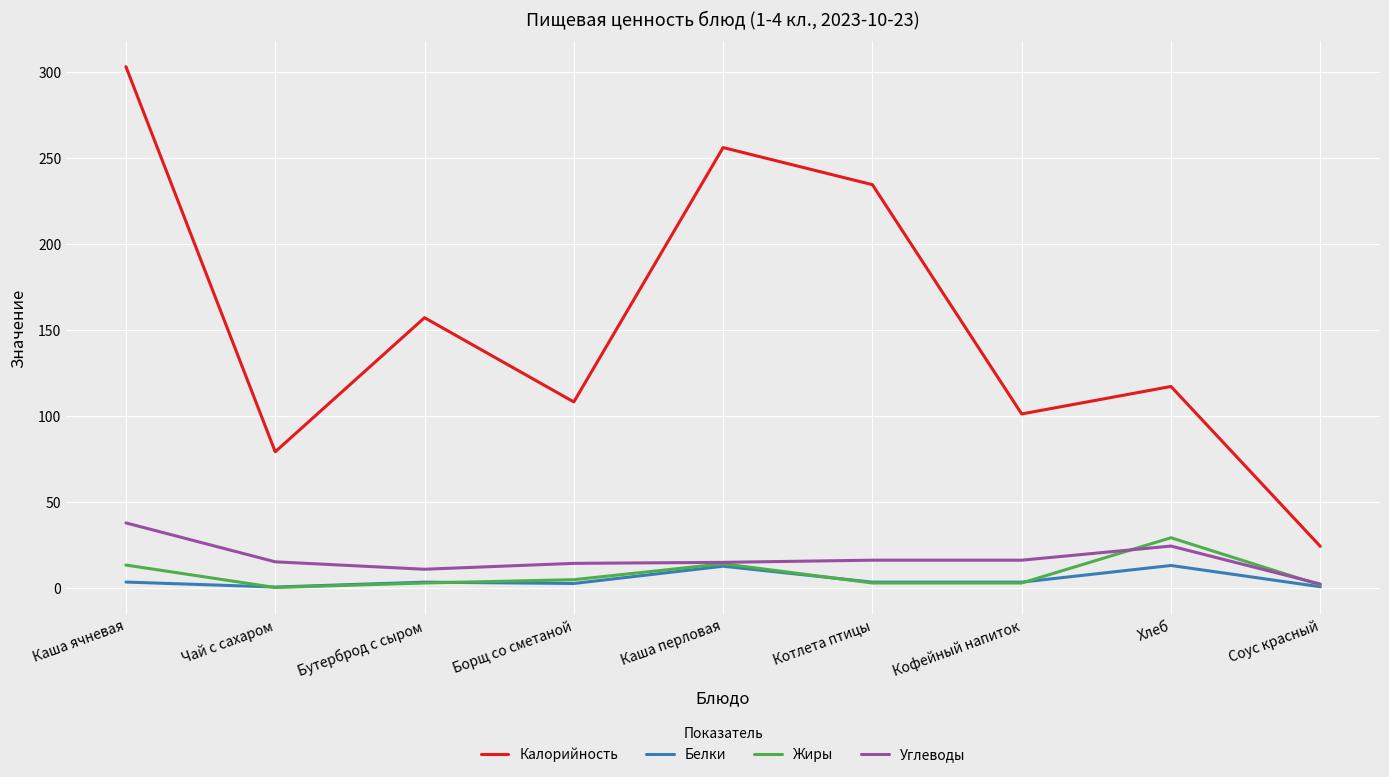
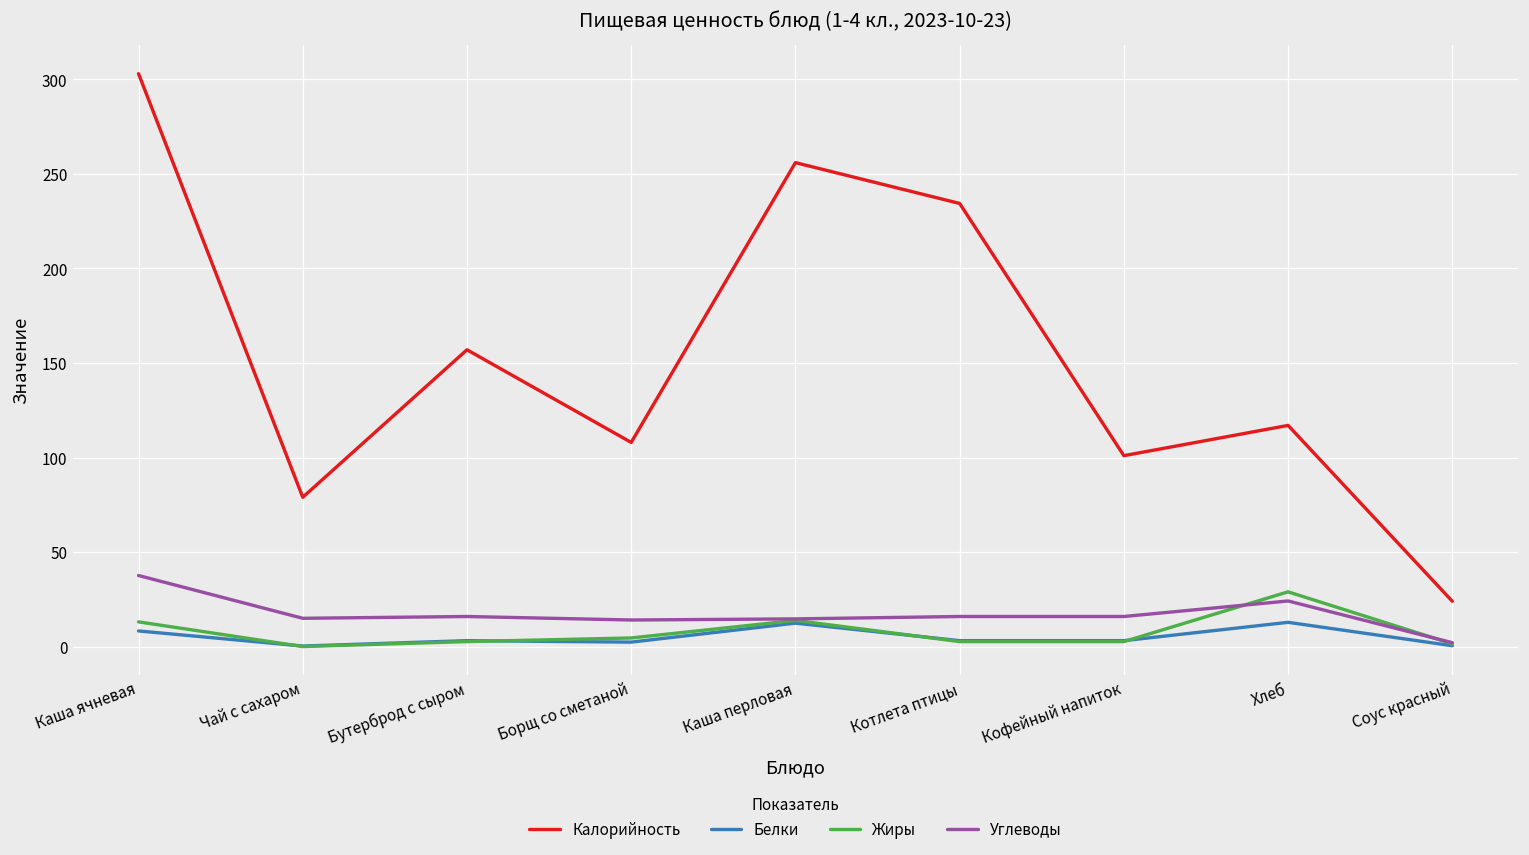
Белки, Каша ячневая: 3 -> 8
Углеводы, Бутерброд с сыром: 11 -> 16
